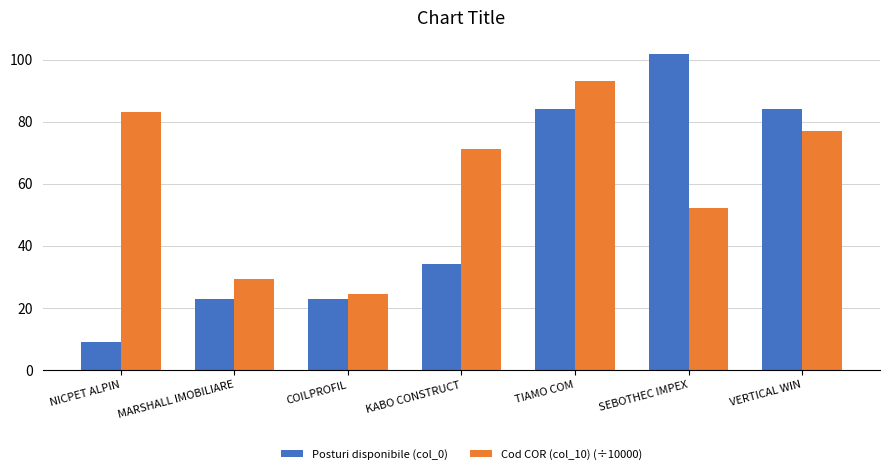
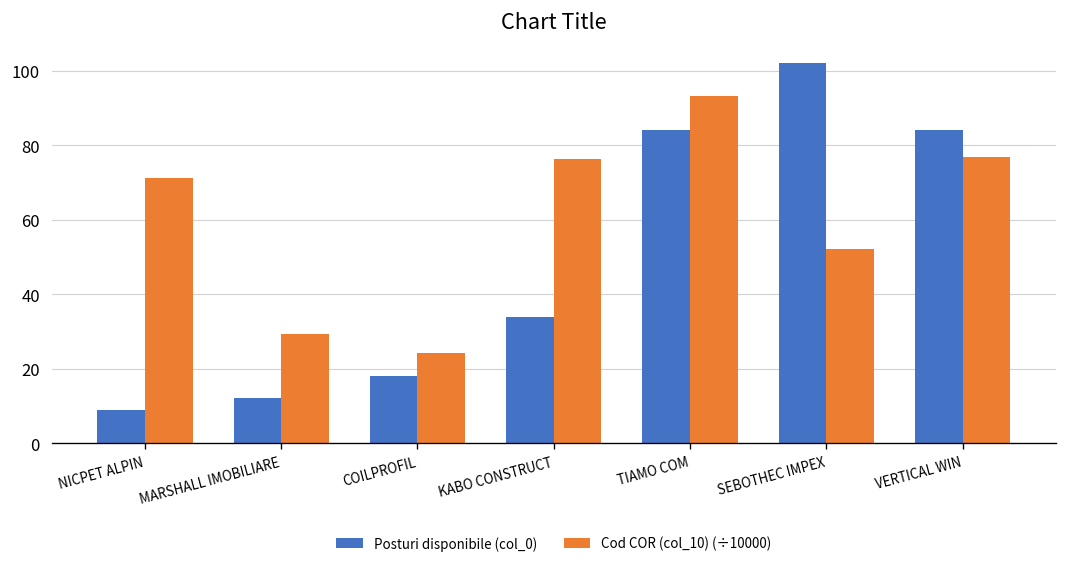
Cod COR (col_10) (÷10000), NICPET ALPIN: 83 -> 71
Posturi disponibile (col_0), MARSHALL IMOBILIARE: 23 -> 12
Posturi disponibile (col_0), COILPROFIL: 23 -> 18
Cod COR (col_10) (÷10000), KABO CONSTRUCT: 71 -> 76
